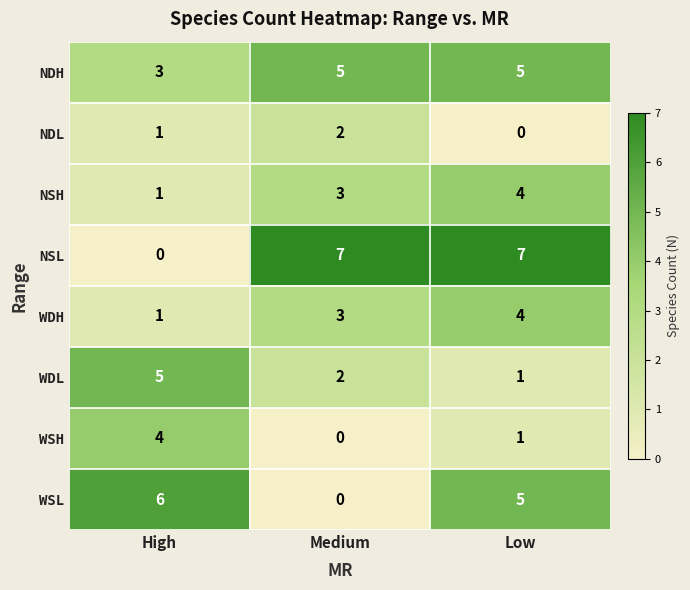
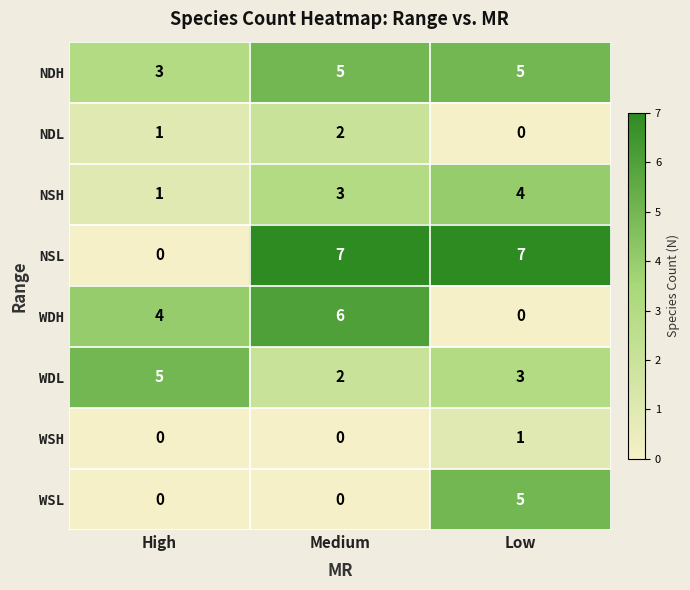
WDH, High: 1 -> 4
WDH, Medium: 3 -> 6
WDH, Low: 4 -> 0
WDL, Low: 1 -> 3
WSH, High: 4 -> 0
WSL, High: 6 -> 0
